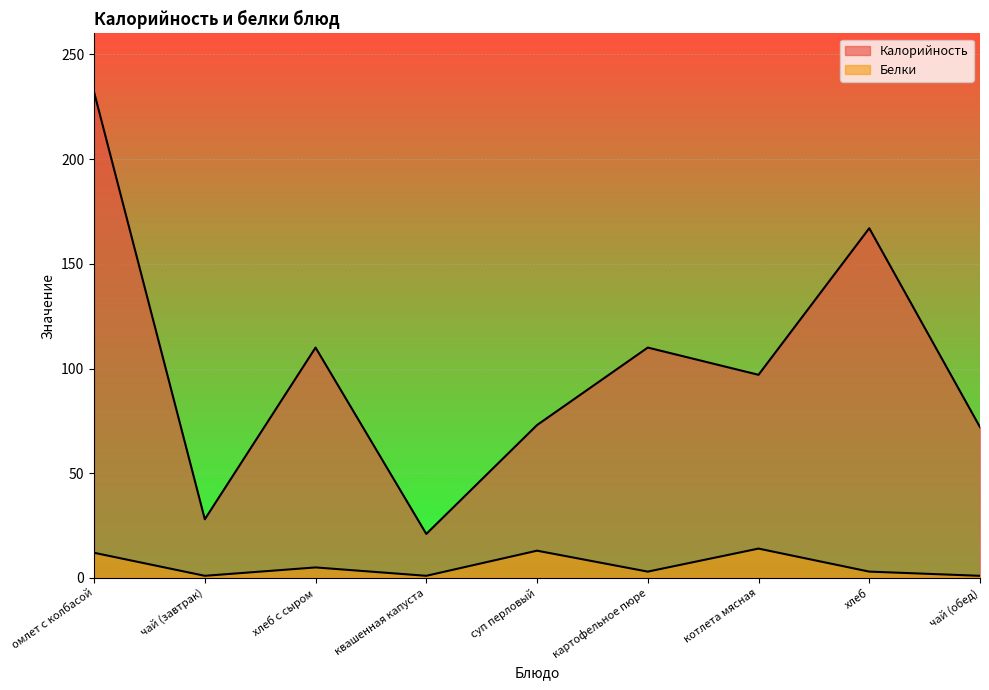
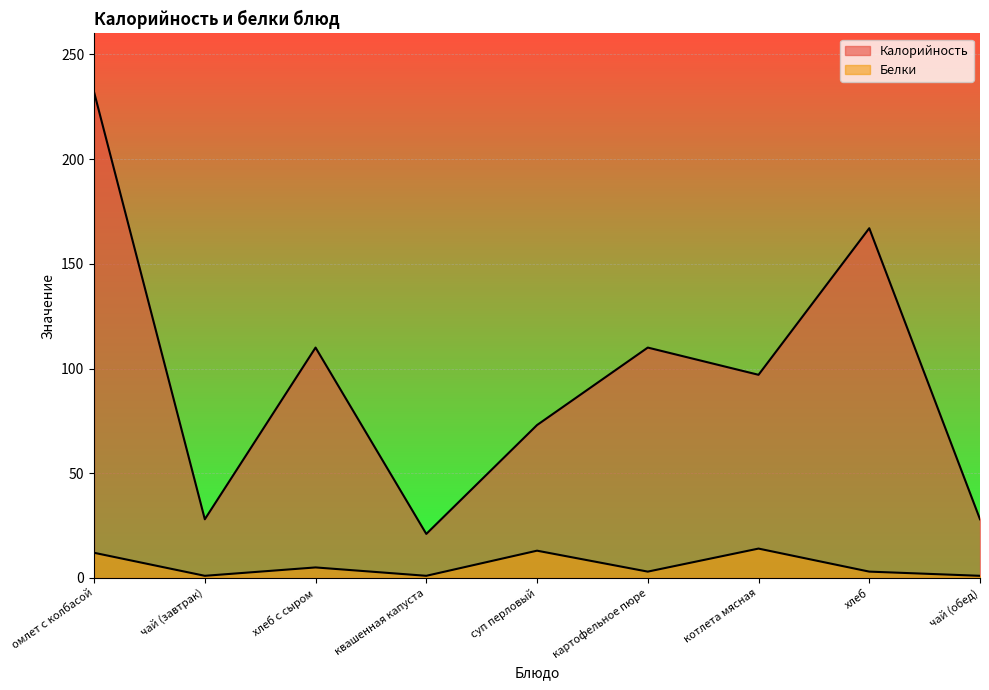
Калорийность, чай (обед): 72 -> 28
